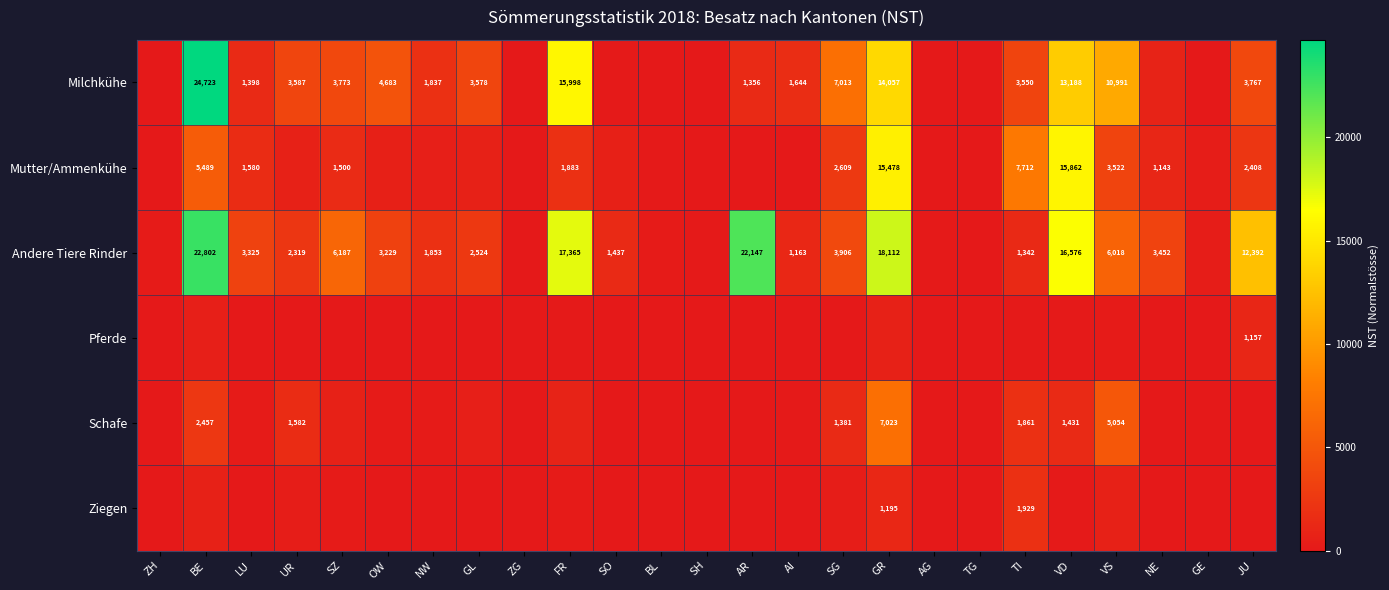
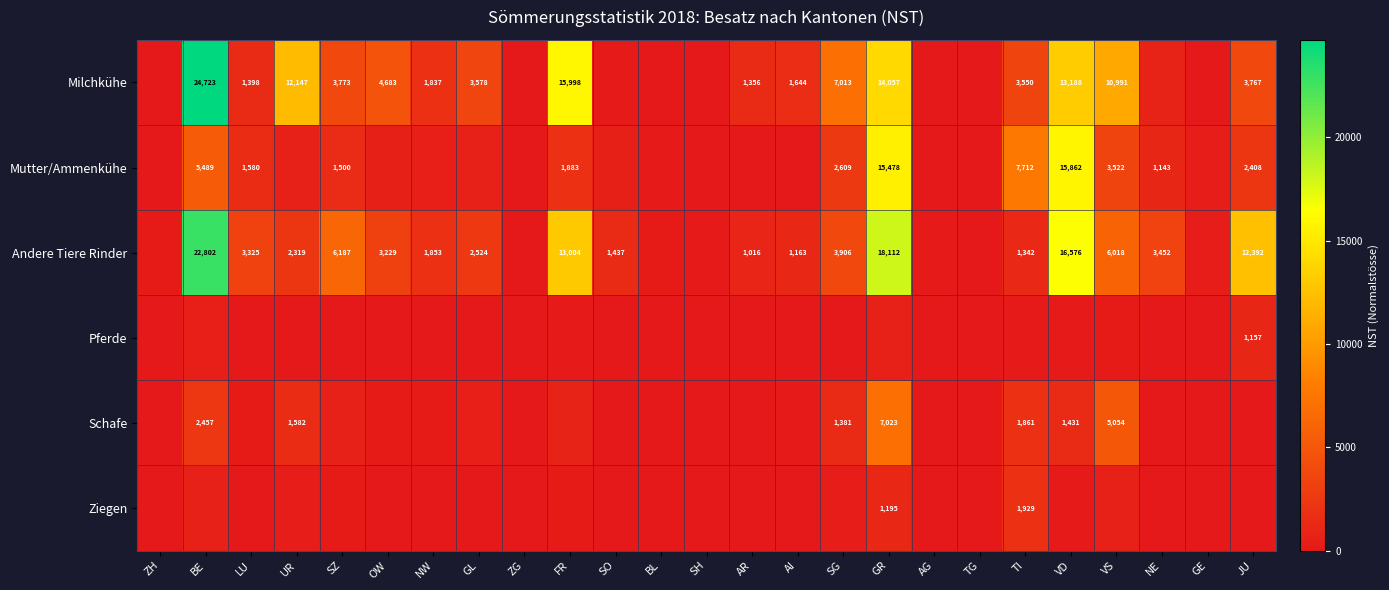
Milchkühe, UR: 3,587 -> 12,147
Andere Tiere Rinder, FR: 17,365 -> 13,004
Andere Tiere Rinder, AR: 22,147 -> 1,016
